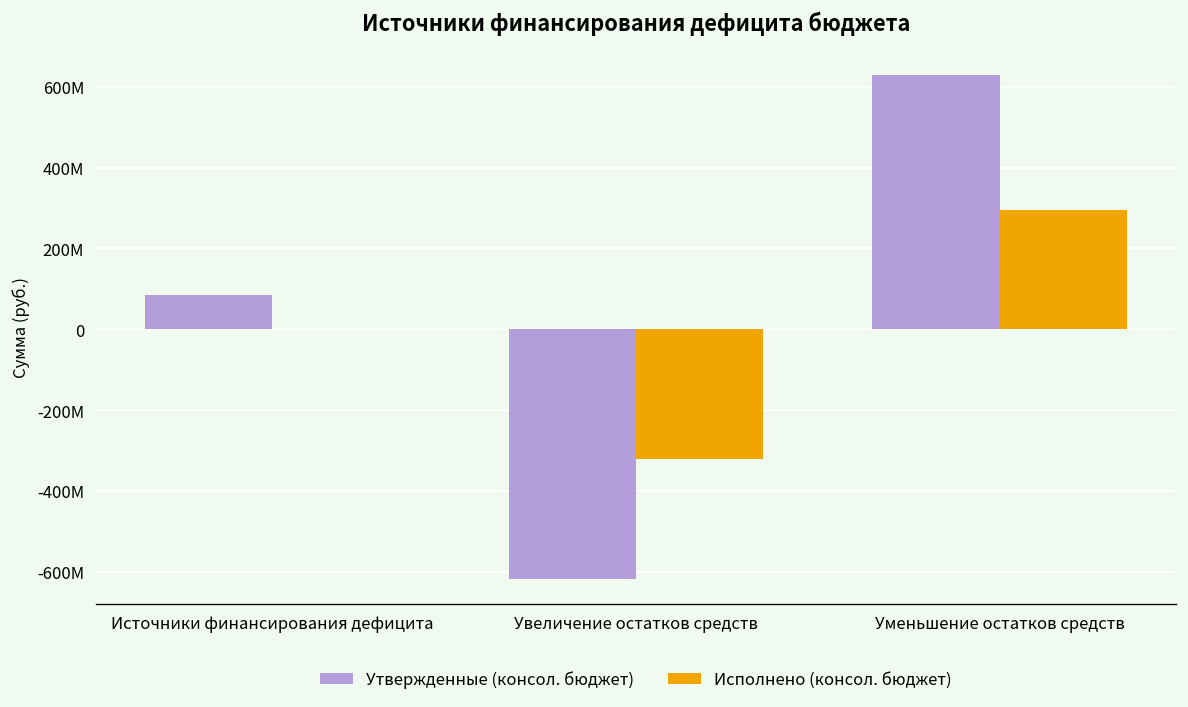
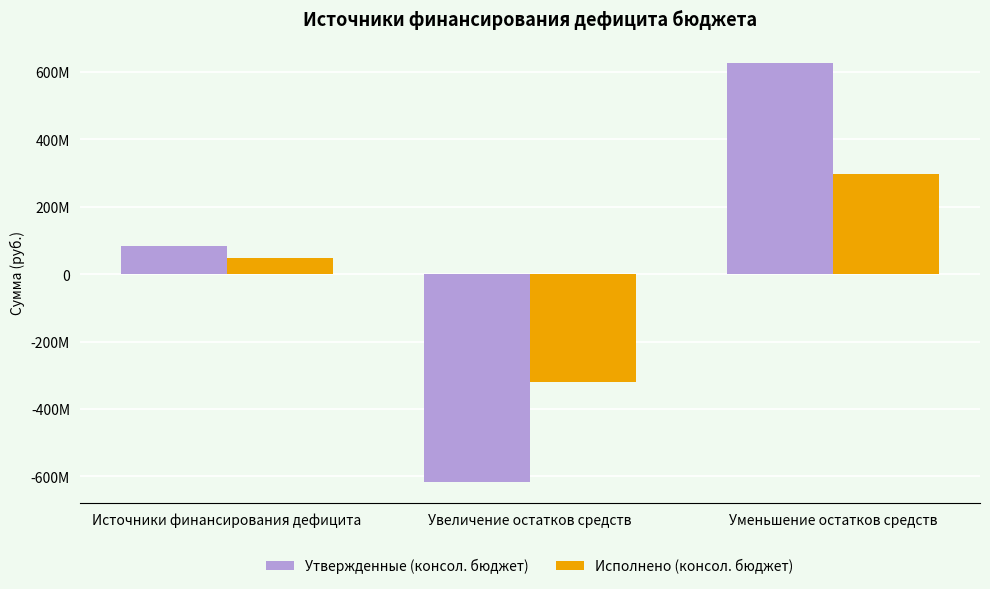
Исполнено (консол. бюджет), Источники финансирования дефицита: 0 -> 50000000
